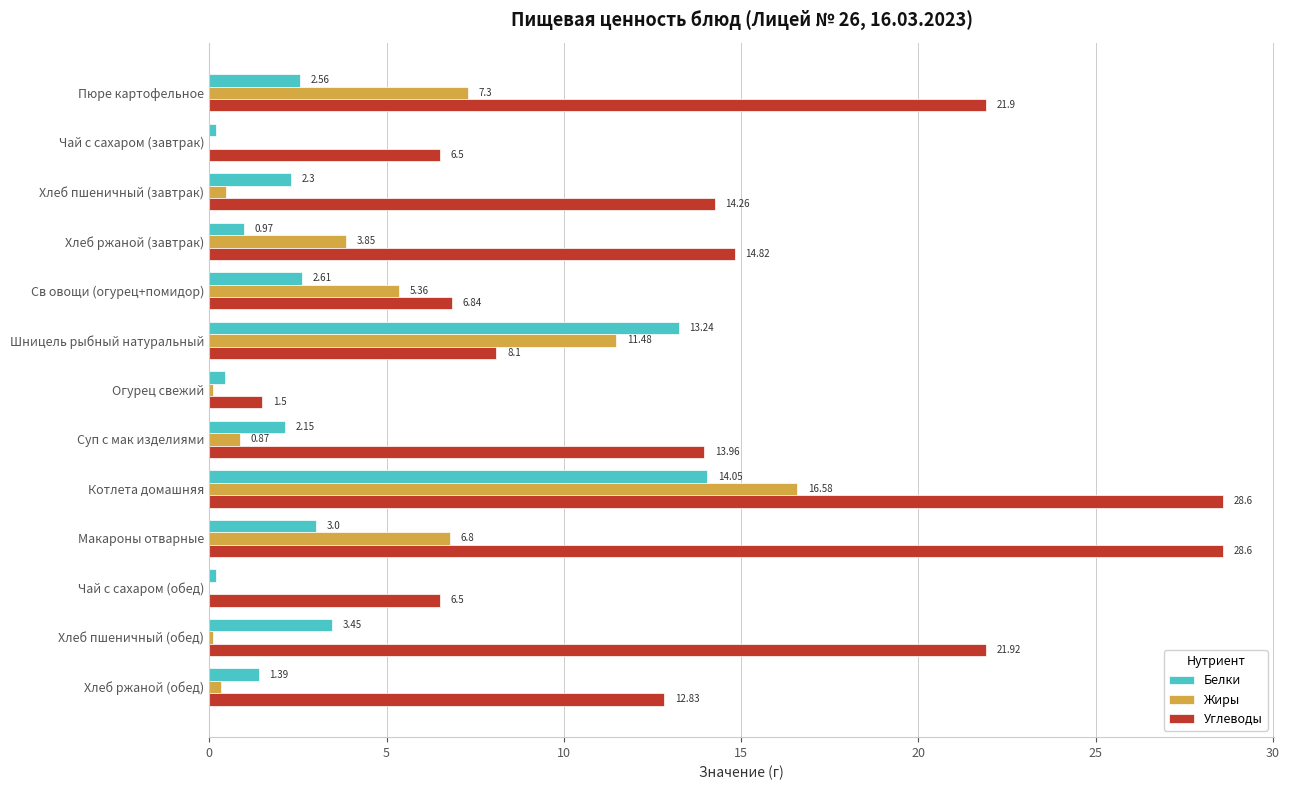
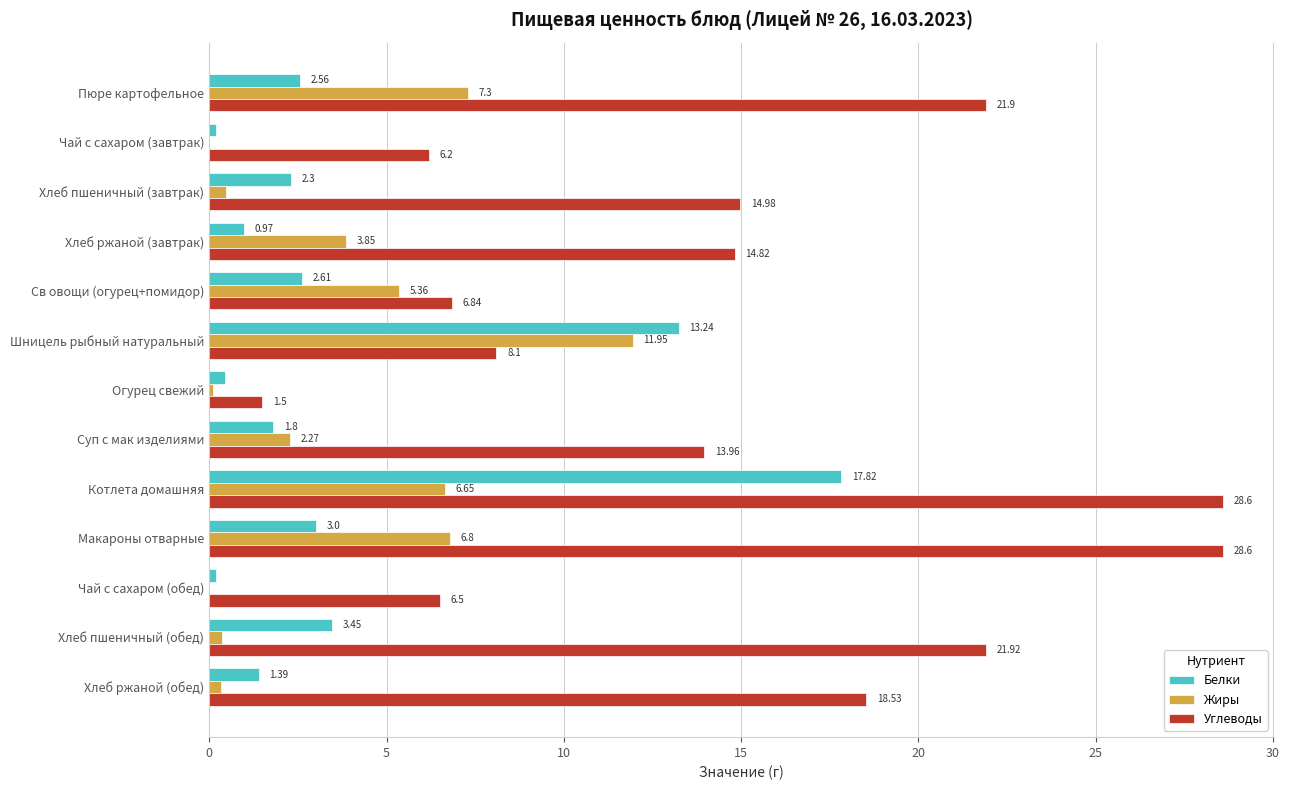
Углеводы, Чай с сахаром (завтрак): 6.5 -> 6.2
Углеводы, Хлеб пшеничный (завтрак): 14.26 -> 14.98
Жиры, Шницель рыбный натуральный: 11.48 -> 11.95
Белки, Суп с мак изделиями: 2.15 -> 1.8
Жиры, Суп с мак изделиями: 0.87 -> 2.27
Белки, Котлета домашняя: 14.05 -> 17.82
Жиры, Котлета домашняя: 16.58 -> 6.65
Жиры, Хлеб пшеничный (обед): 0.1 -> 0.4
Углеводы, Хлеб ржаной (обед): 12.83 -> 18.53
